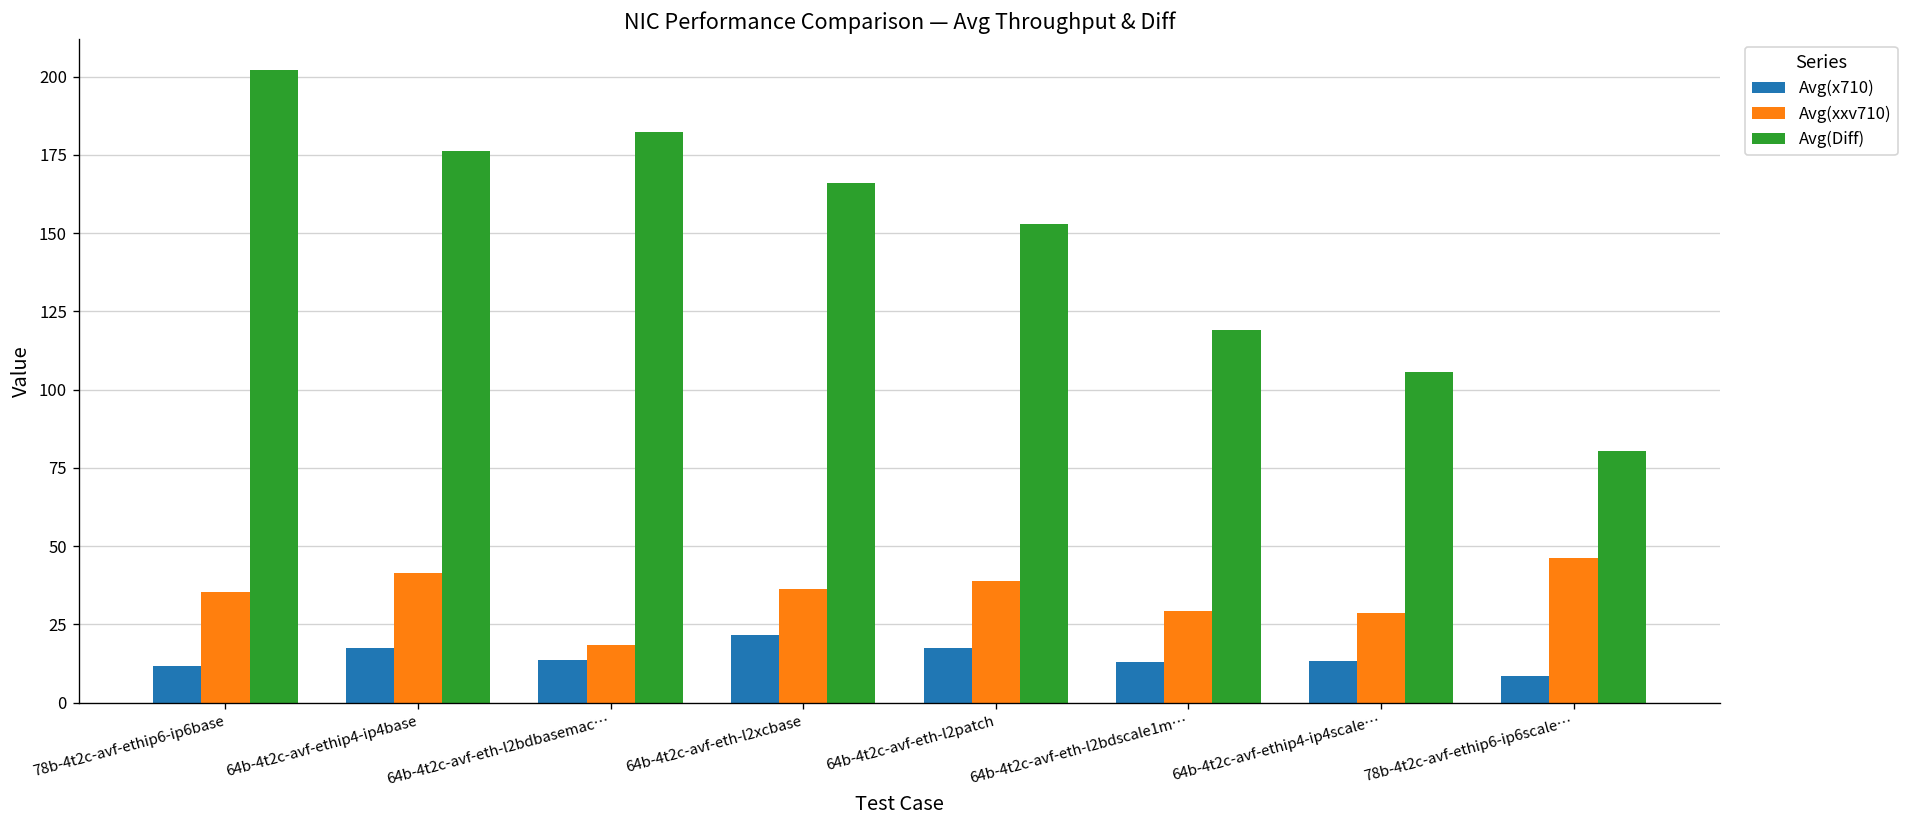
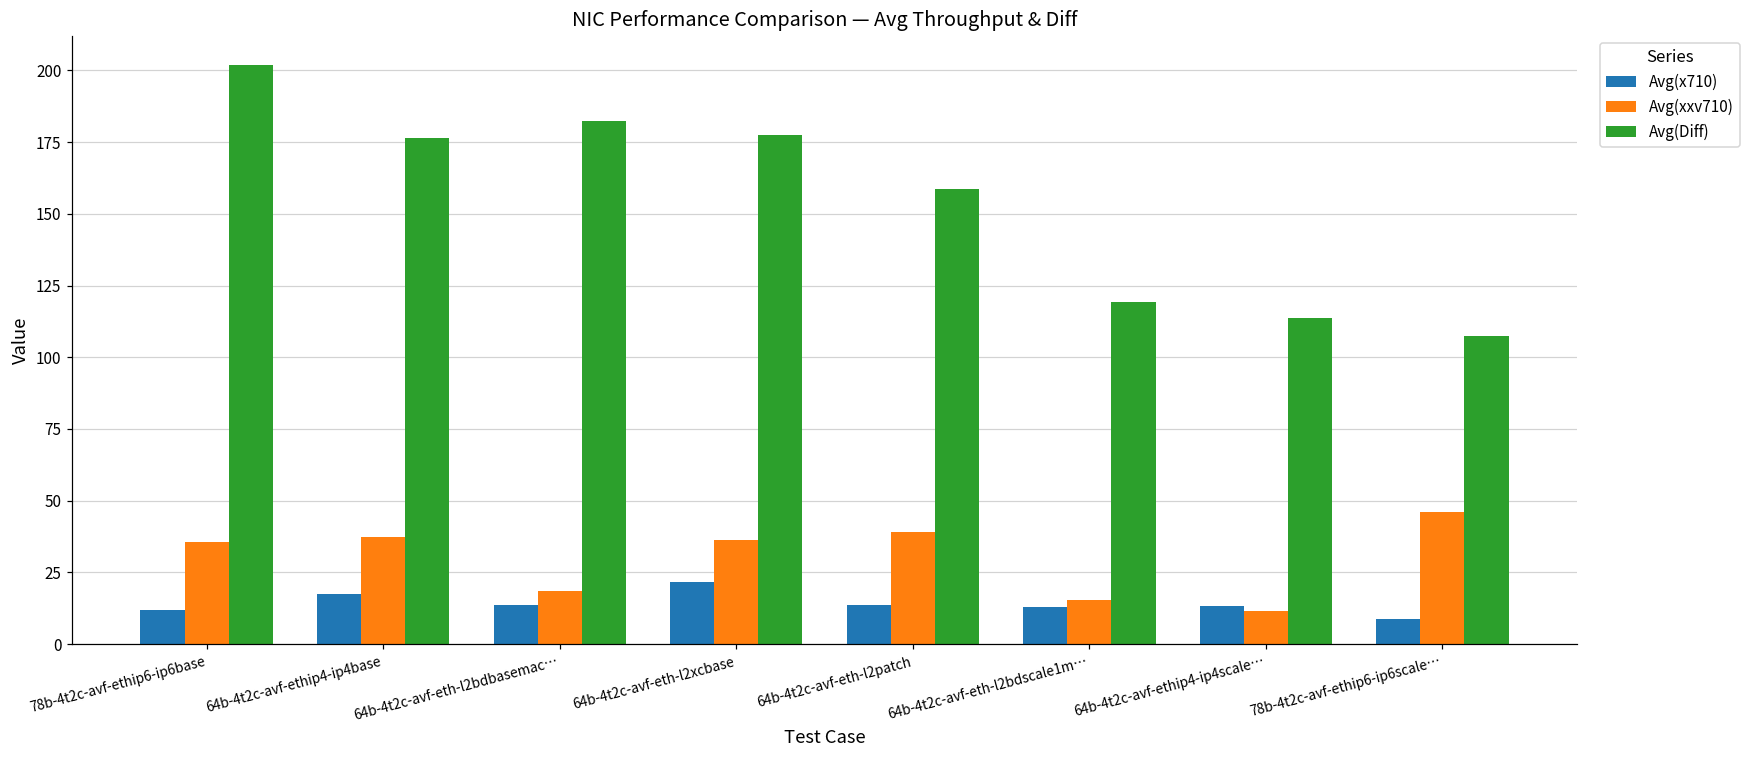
Avg(xxv710), 64b-4t2c-avf-ethip4-ip4base: 41 -> 37
Avg(Diff), 64b-4t2c-avf-eth-l2xcbase: 166 -> 177
Avg(x710), 64b-4t2c-avf-eth-l2patch: 18 -> 14
Avg(Diff), 64b-4t2c-avf-eth-l2patch: 153 -> 159
Avg(xxv710), 64b-4t2c-avf-eth-l2bdscale1m…: 29 -> 15
Avg(xxv710), 64b-4t2c-avf-ethip4-ip4scale…: 29 -> 11
Avg(Diff), 64b-4t2c-avf-ethip4-ip4scale…: 106 -> 114
Avg(Diff), 78b-4t2c-avf-ethip6-ip6scale…: 81 -> 108
